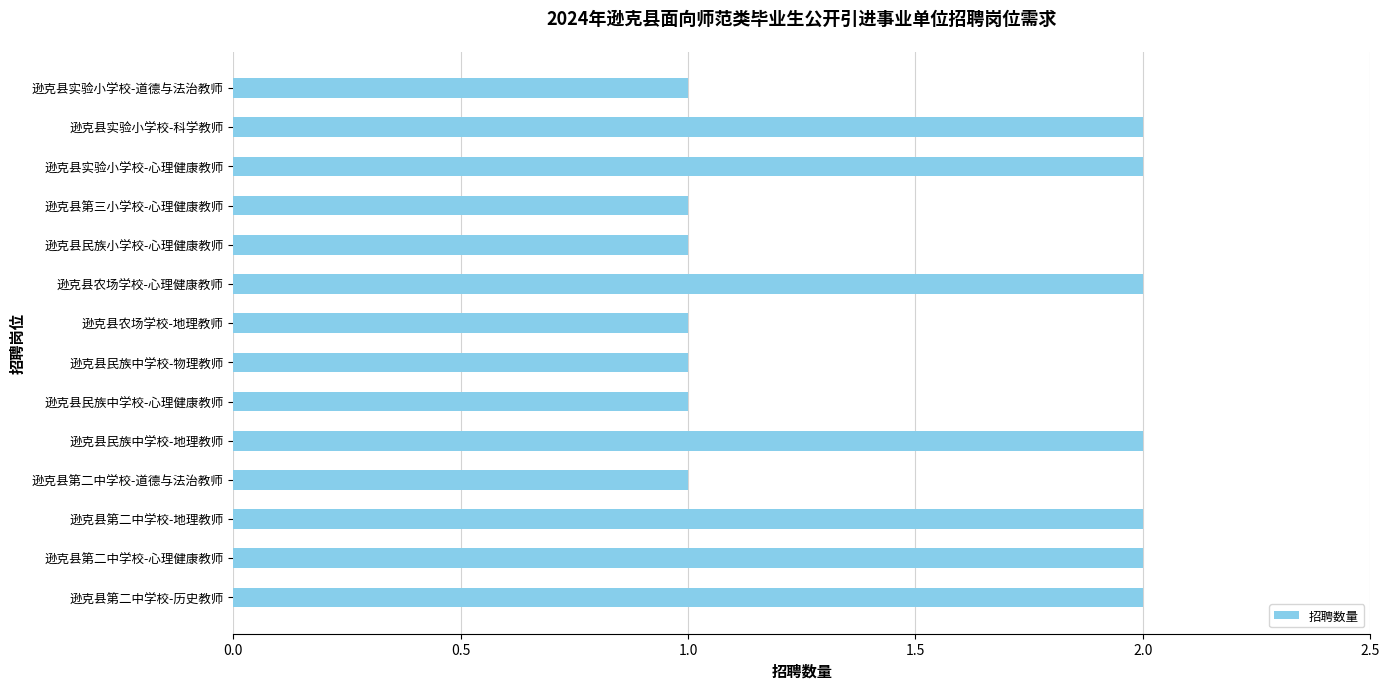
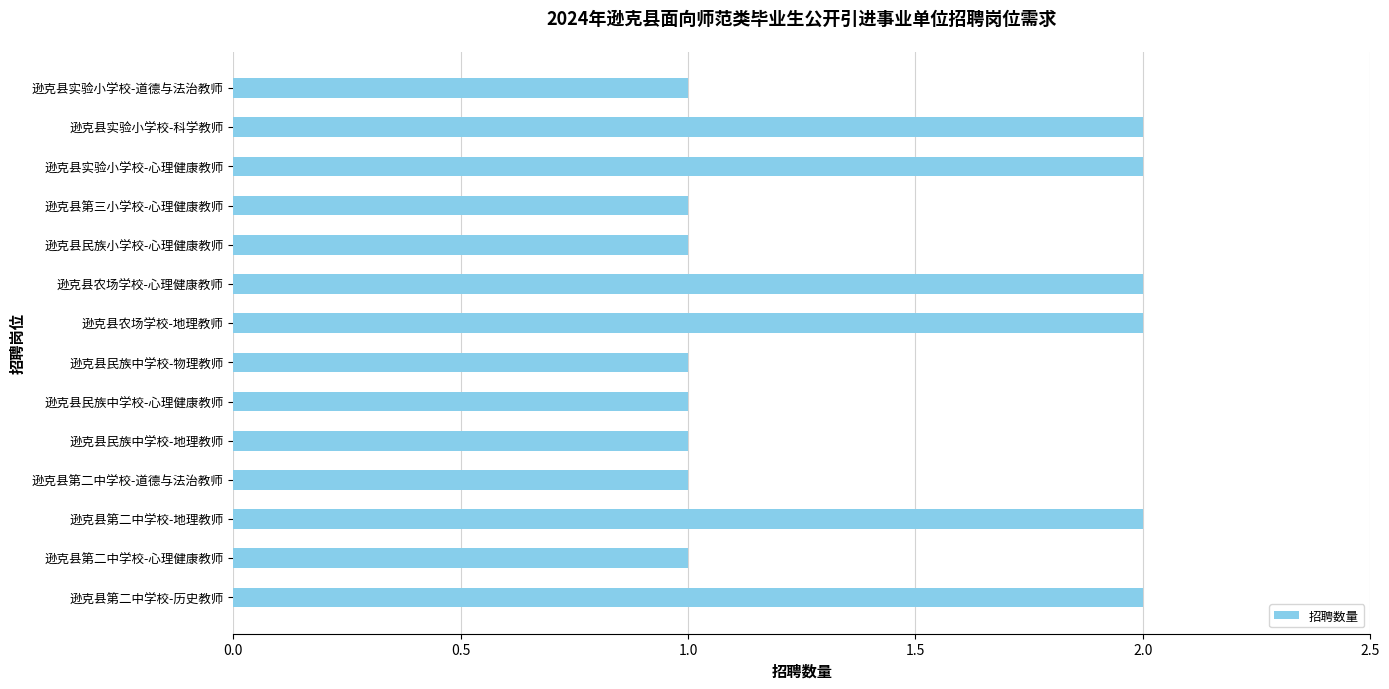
逊克县农场学校-地理教师: 1 -> 2
逊克县民族中学校-地理教师: 2 -> 1
逊克县第二中学校-心理健康教师: 2 -> 1
